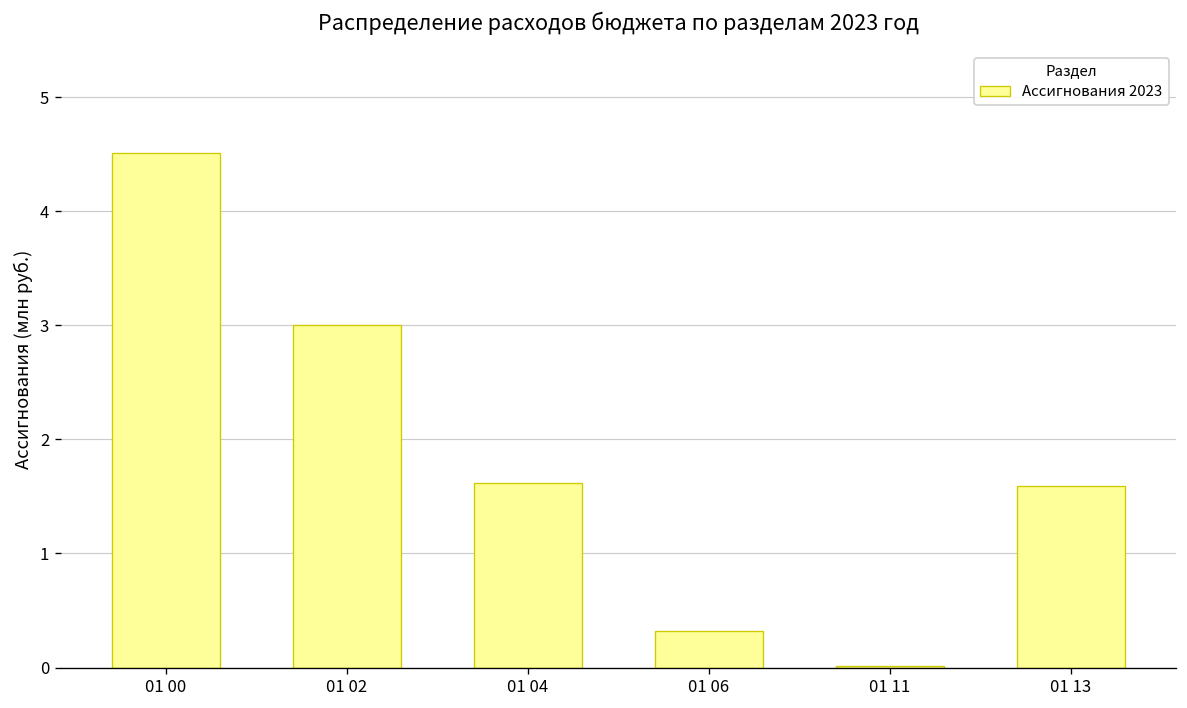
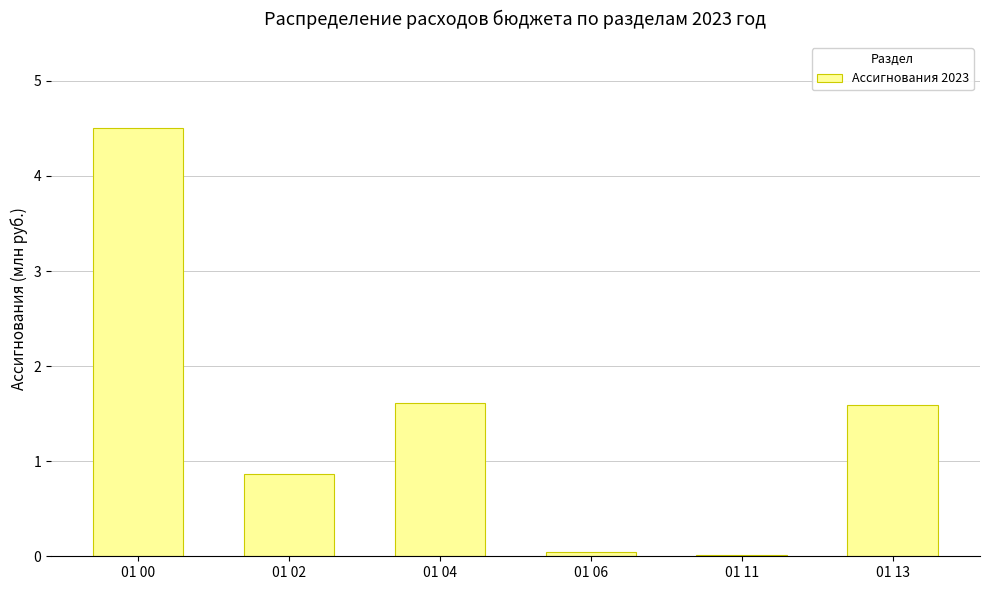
01 02: 3.0 -> 0.9
01 06: 0.3 -> 0.0
